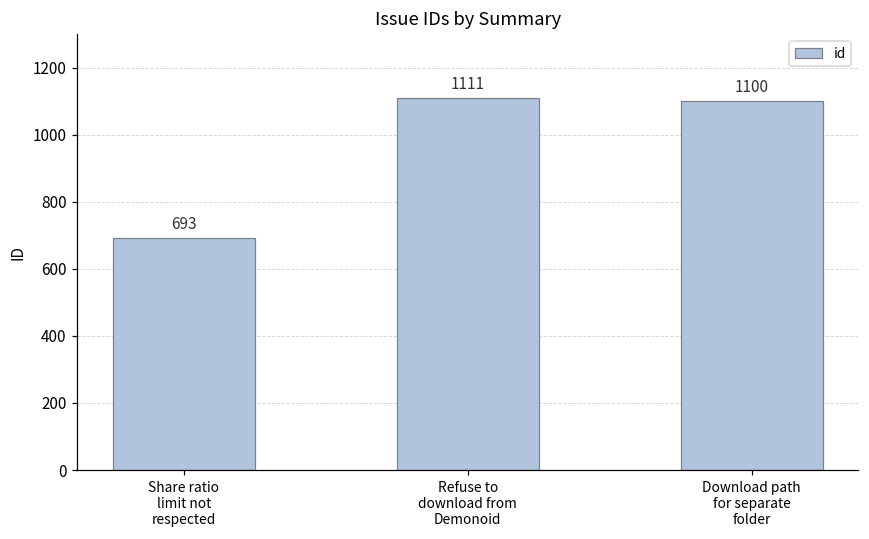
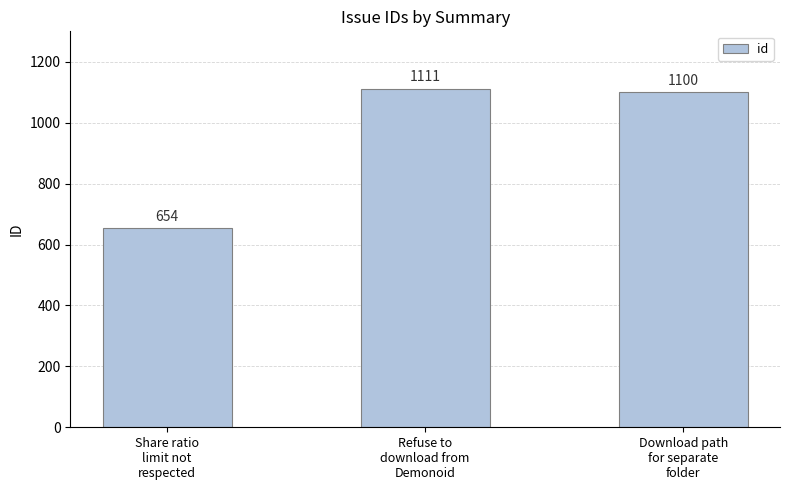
Share ratio limit not respected: 693 -> 654
